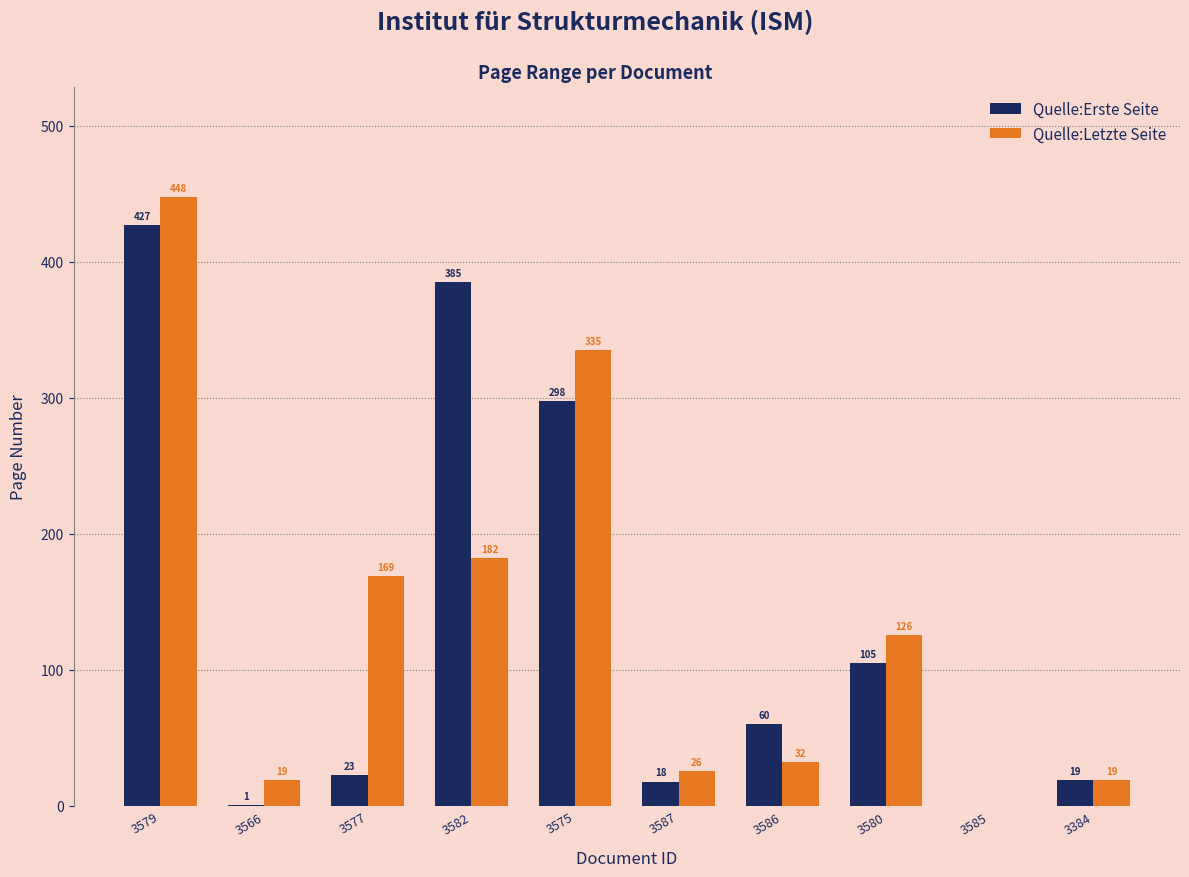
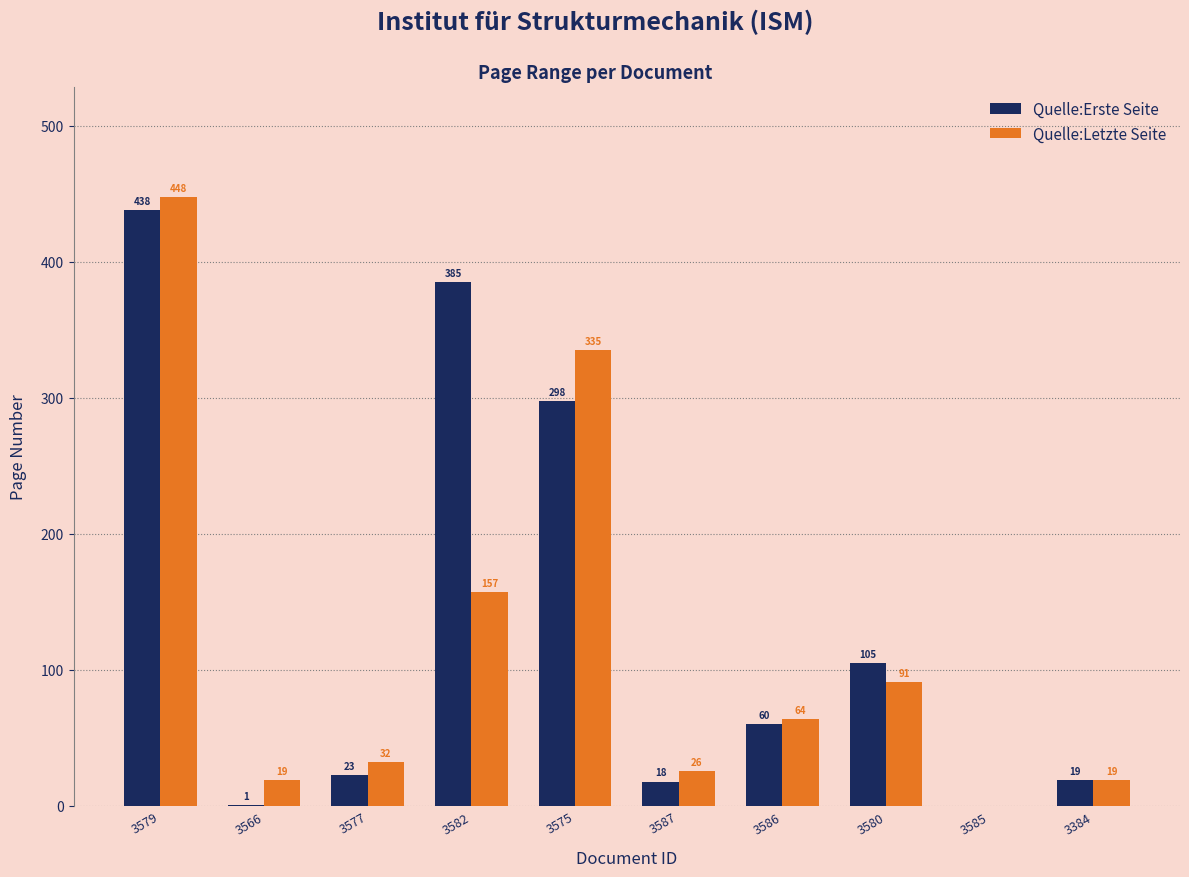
Quelle:Erste Seite, 3579: 427 -> 438
Quelle:Letzte Seite, 3577: 169 -> 32
Quelle:Letzte Seite, 3582: 182 -> 157
Quelle:Letzte Seite, 3586: 32 -> 64
Quelle:Letzte Seite, 3580: 126 -> 91
